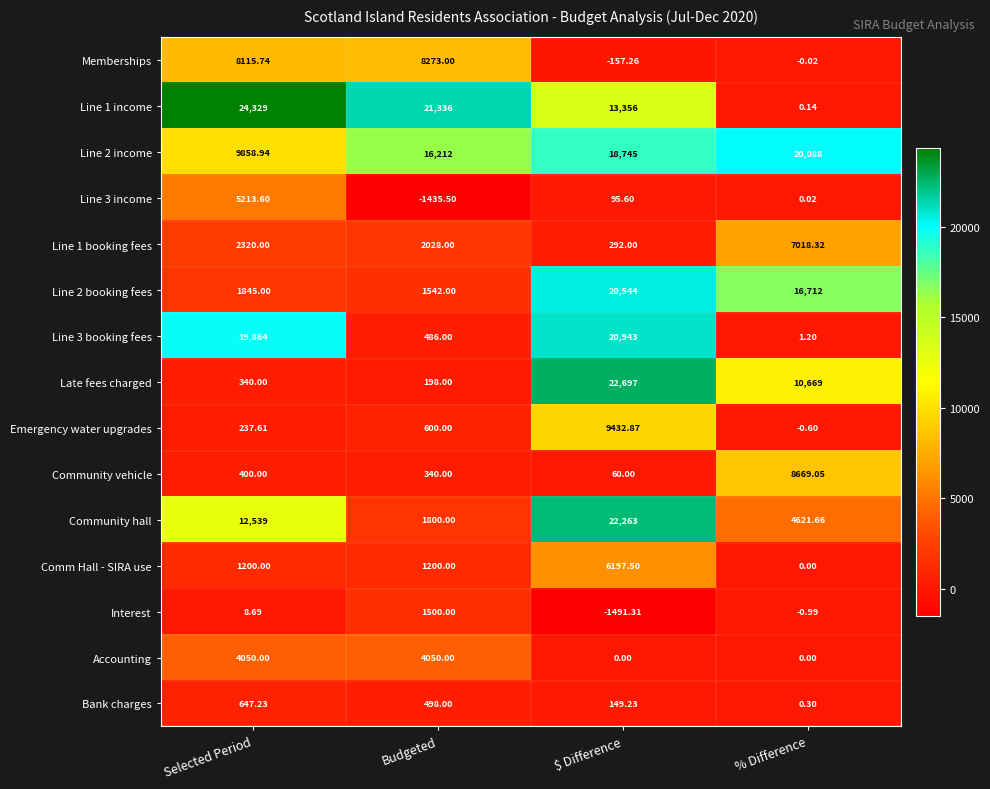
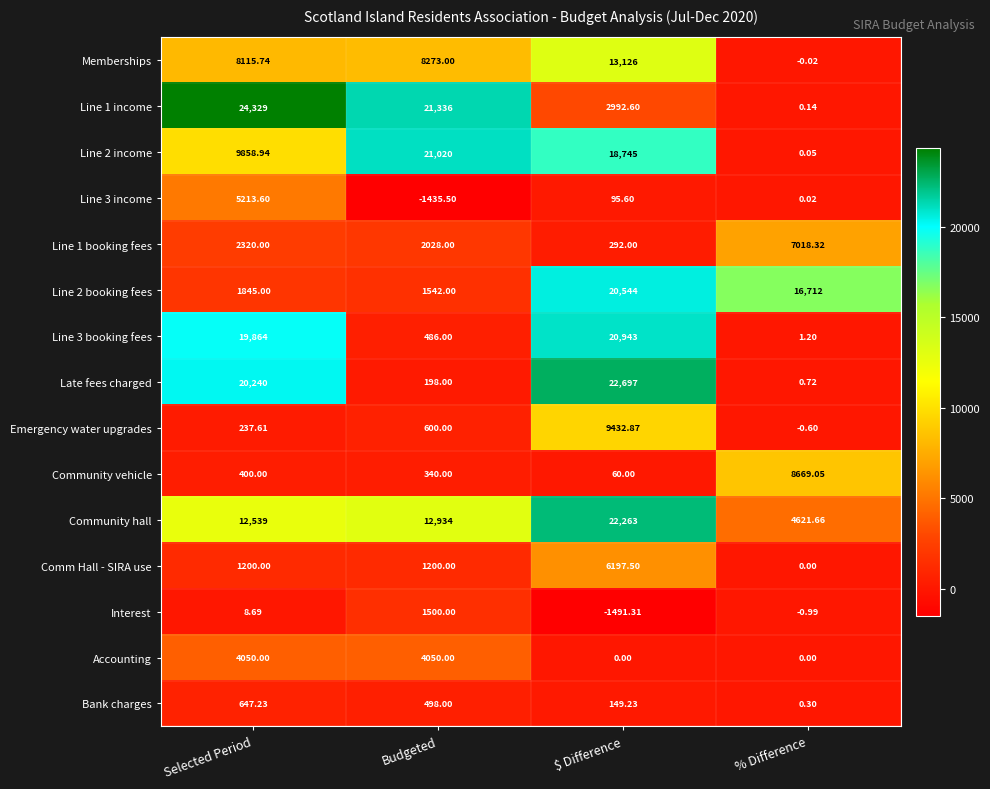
Memberships, $ Difference: -157.26 -> 13,126
Line 1 income, $ Difference: 13,356 -> 2992.60
Line 2 income, Budgeted: 16,212 -> 21,020
Line 2 income, % Difference: 20,088 -> 0.05
Late fees charged, Selected Period: 340.00 -> 20,240
Late fees charged, % Difference: 10,669 -> 0.72
Community hall, Budgeted: 1800.00 -> 12,934
